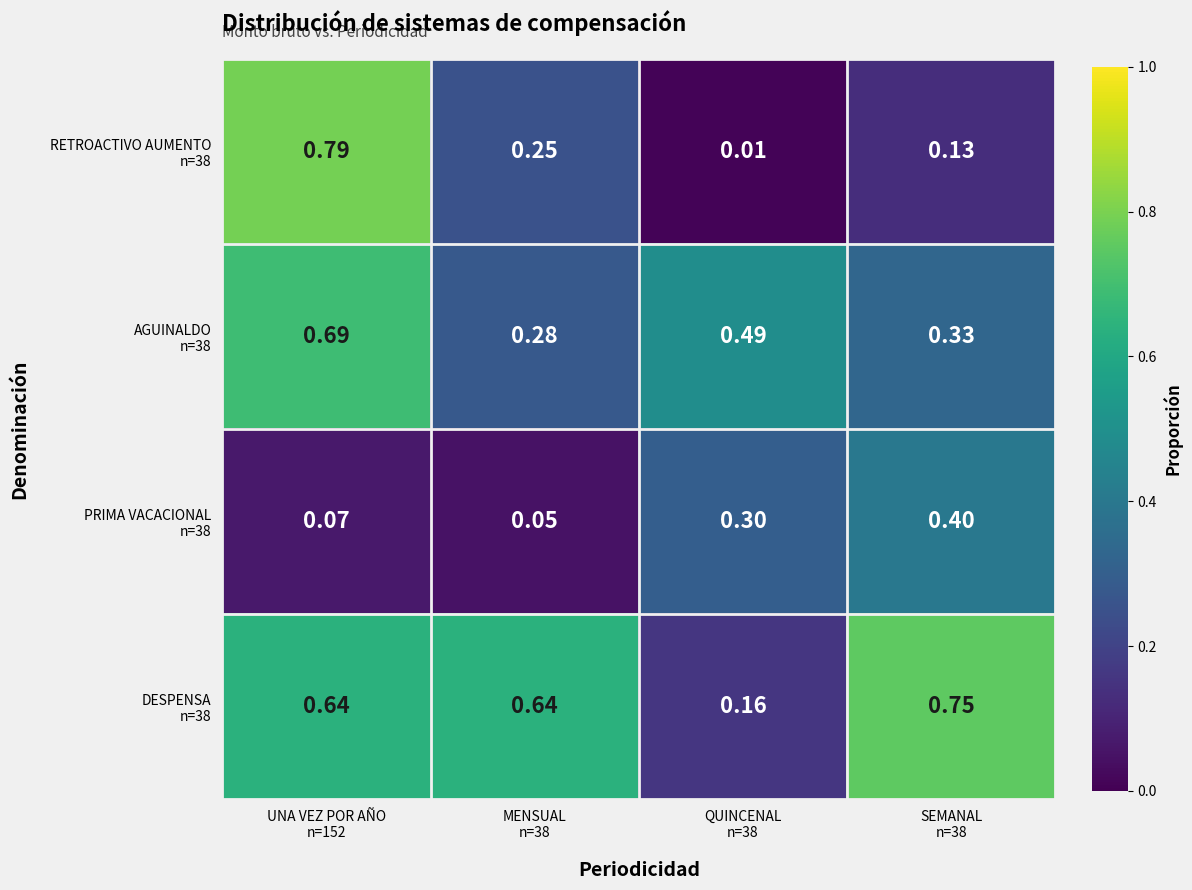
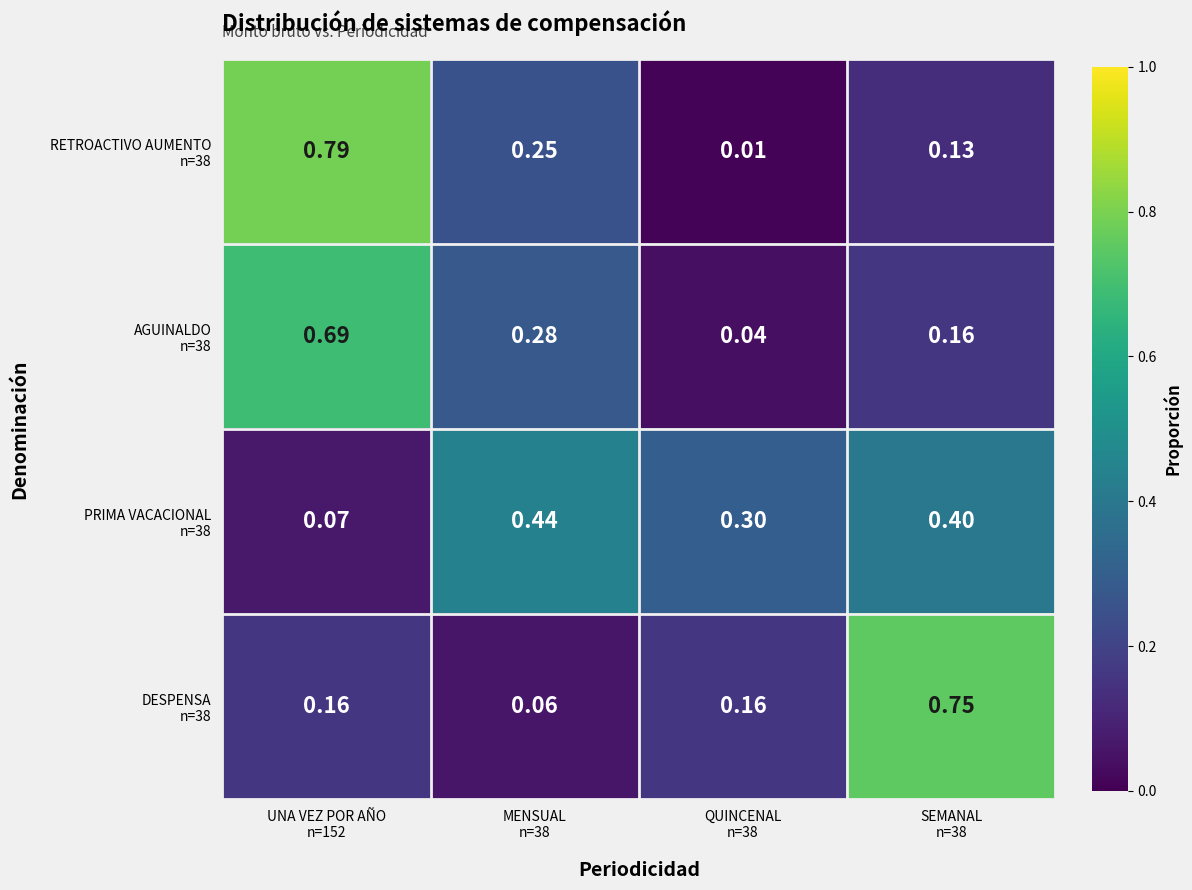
AGUINALDO n=38, QUINCENAL n=38: 0.49 -> 0.04
AGUINALDO n=38, SEMANAL n=38: 0.33 -> 0.16
PRIMA VACACIONAL n=38, MENSUAL n=38: 0.05 -> 0.44
DESPENSA n=38, UNA VEZ POR AÑO n=152: 0.64 -> 0.16
DESPENSA n=38, MENSUAL n=38: 0.64 -> 0.06
